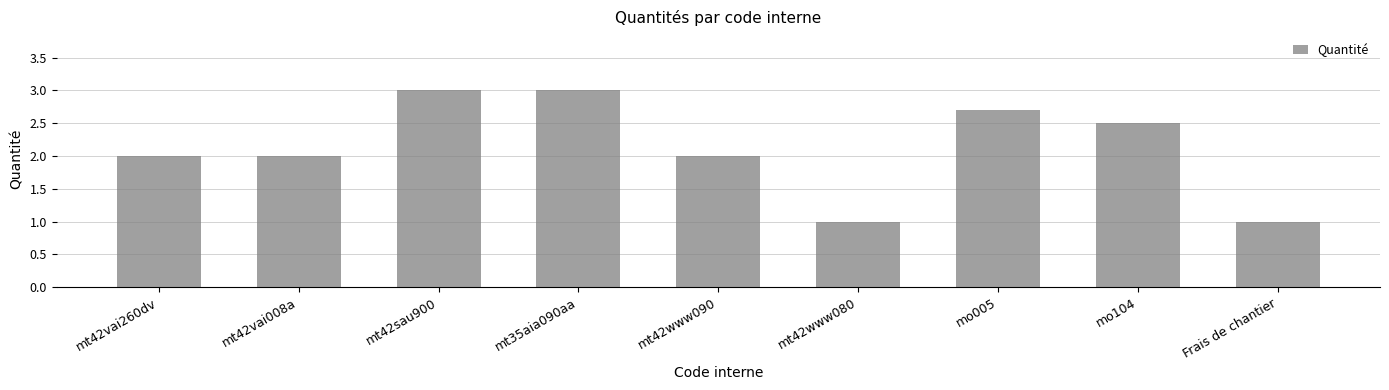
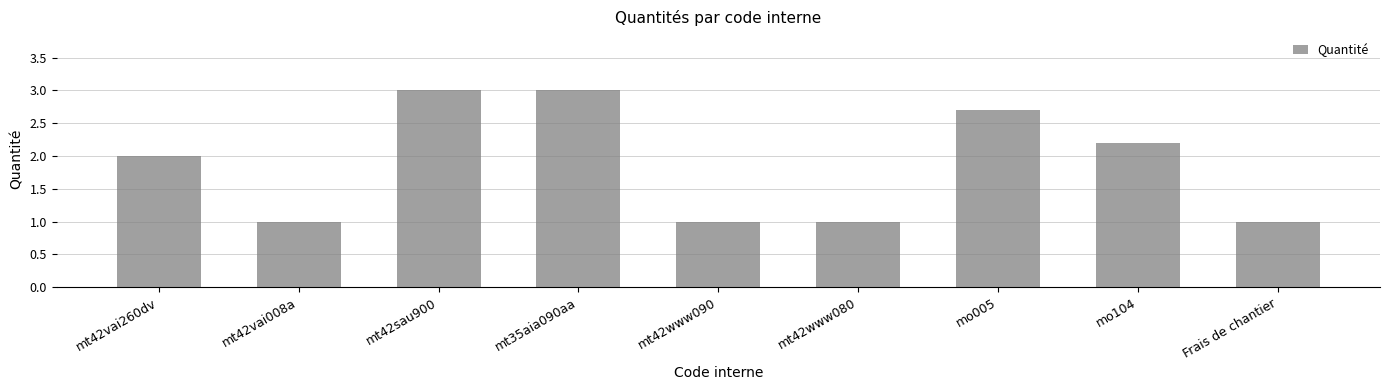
mt42vai008a: 2 -> 1
mt42www090: 2 -> 1
mo104: 2.5 -> 2.2
